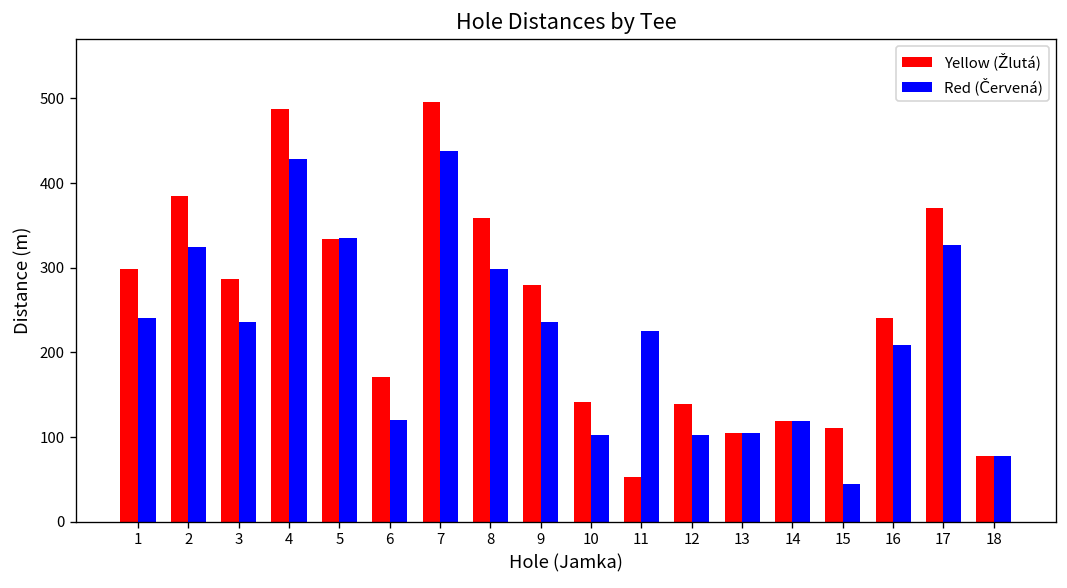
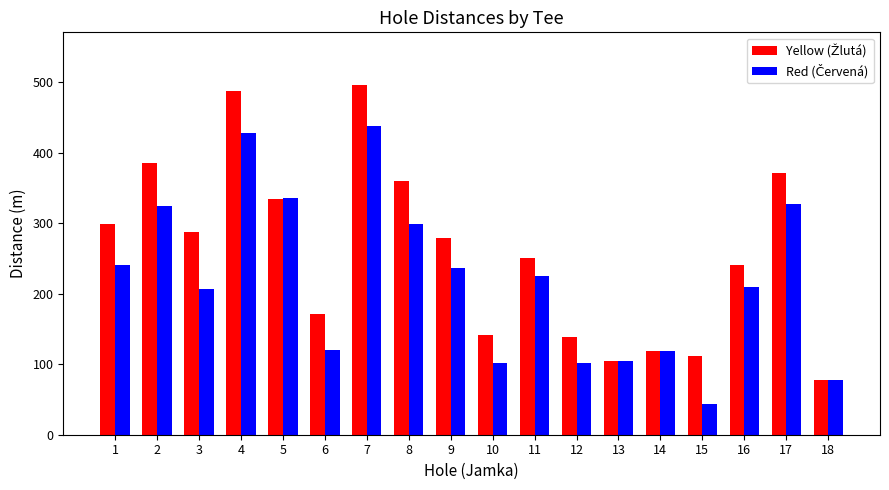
Red (Červená), 3: 240 -> 210
Yellow (Žlutá), 11: 50 -> 250
